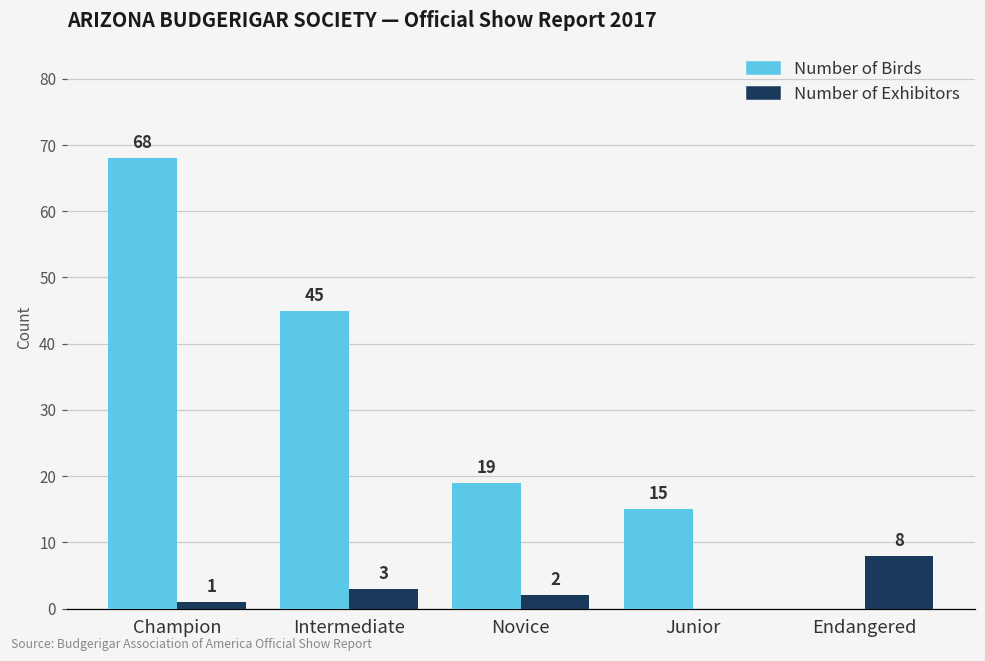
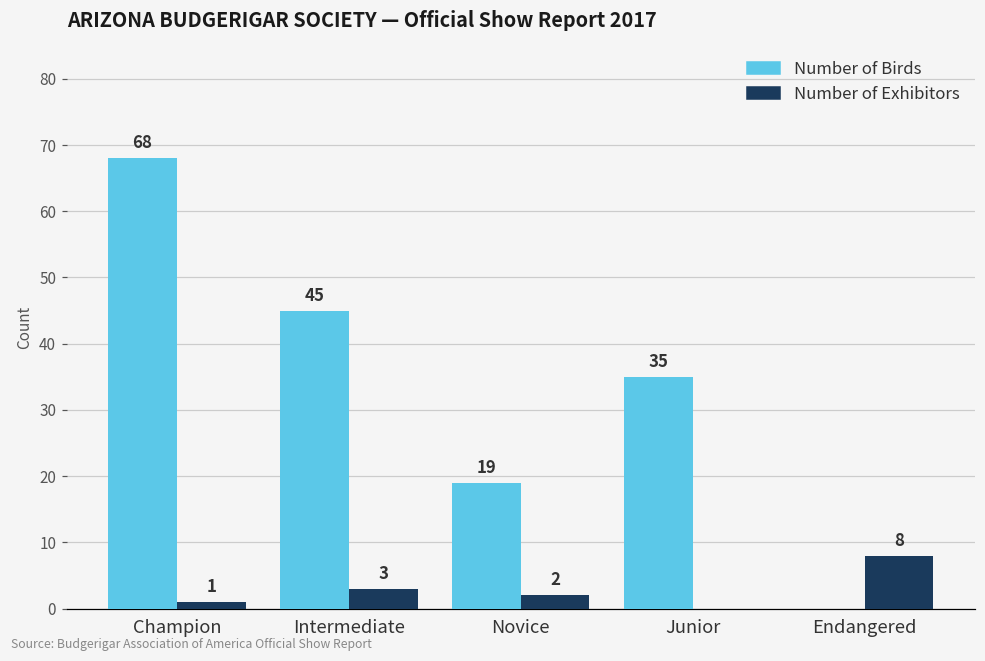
Number of Birds, Junior: 15 -> 35
